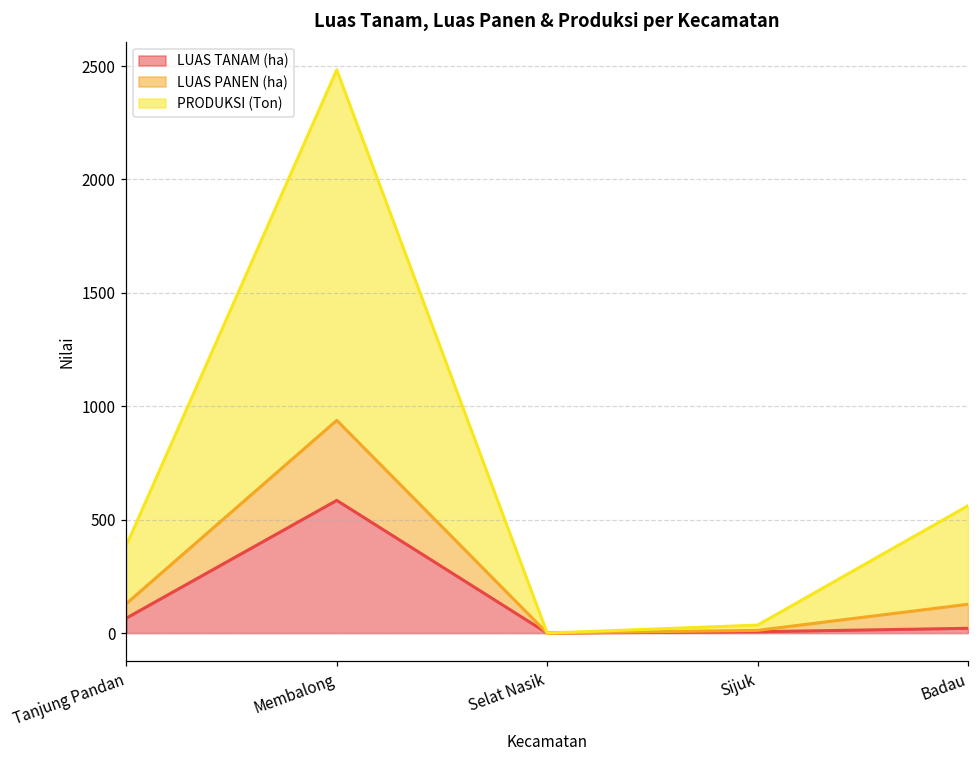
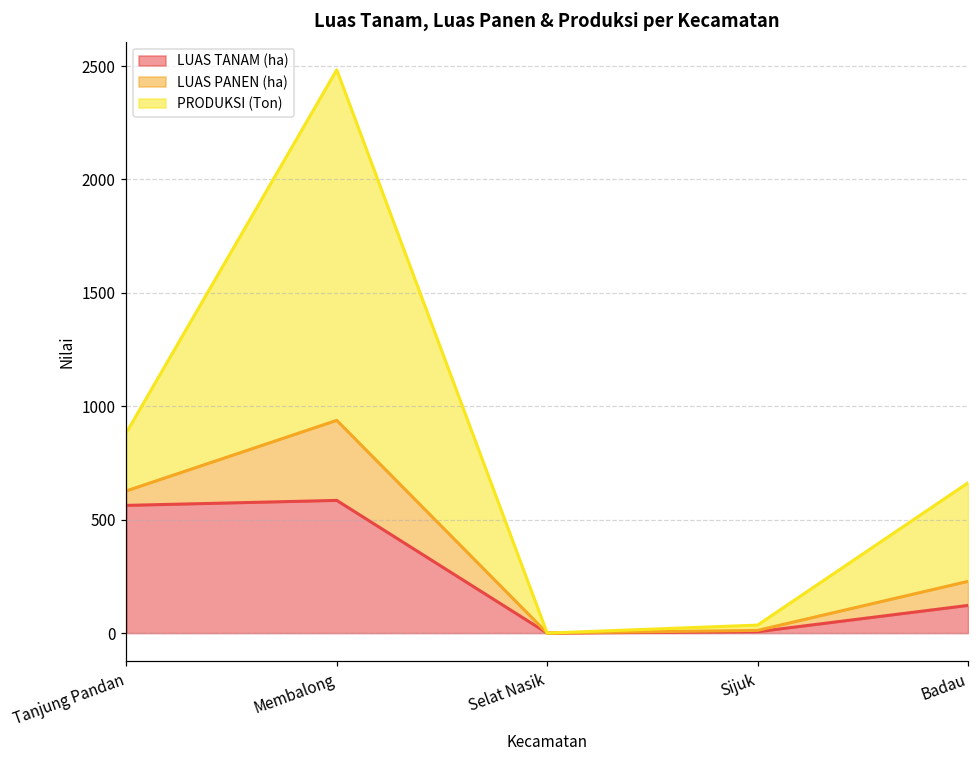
LUAS TANAM (ha), Tanjung Pandan: 70 -> 560
LUAS TANAM (ha), Badau: 20 -> 120
